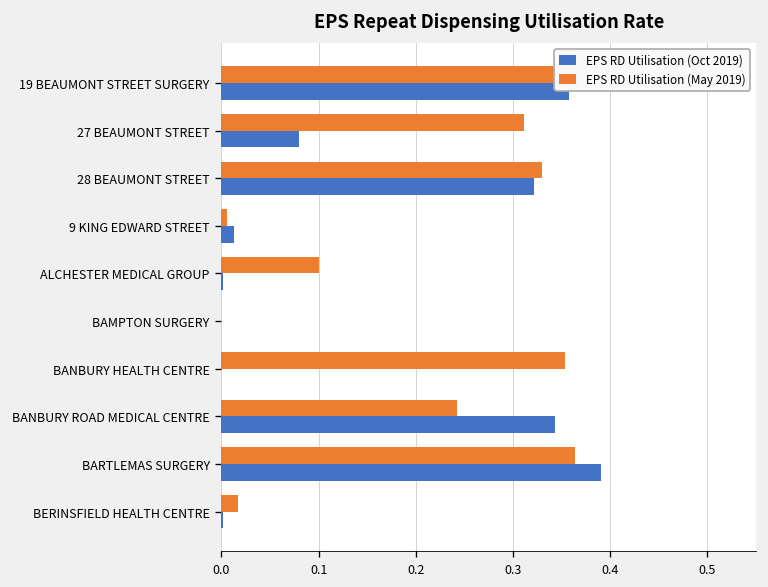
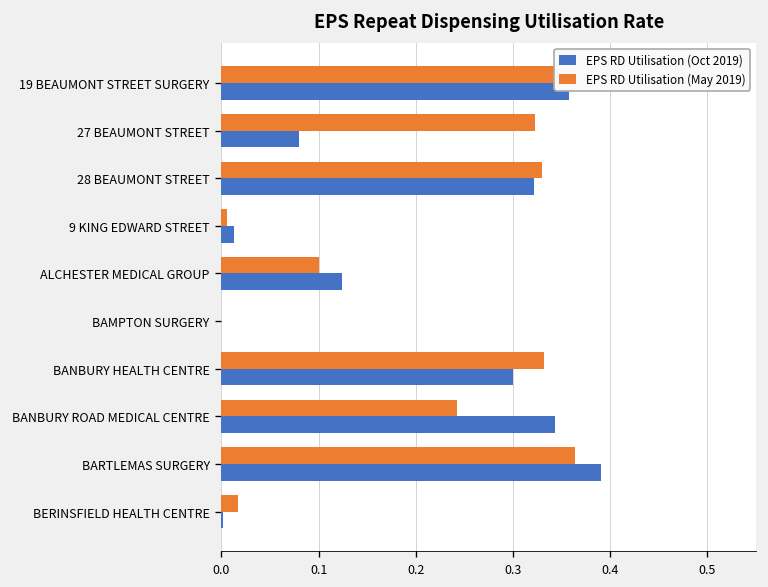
EPS RD Utilisation (May 2019), 27 BEAUMONT STREET: 0.31 -> 0.32
EPS RD Utilisation (Oct 2019), ALCHESTER MEDICAL GROUP: 0.00 -> 0.12
EPS RD Utilisation (May 2019), BANBURY HEALTH CENTRE: 0.35 -> 0.33
EPS RD Utilisation (Oct 2019), BANBURY HEALTH CENTRE: 0.0 -> 0.3
